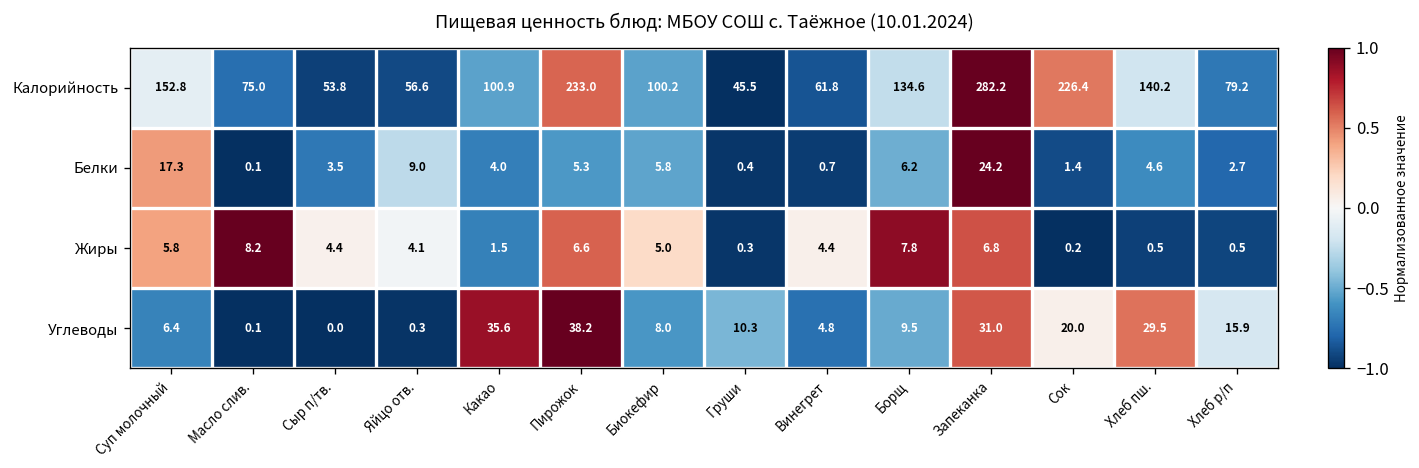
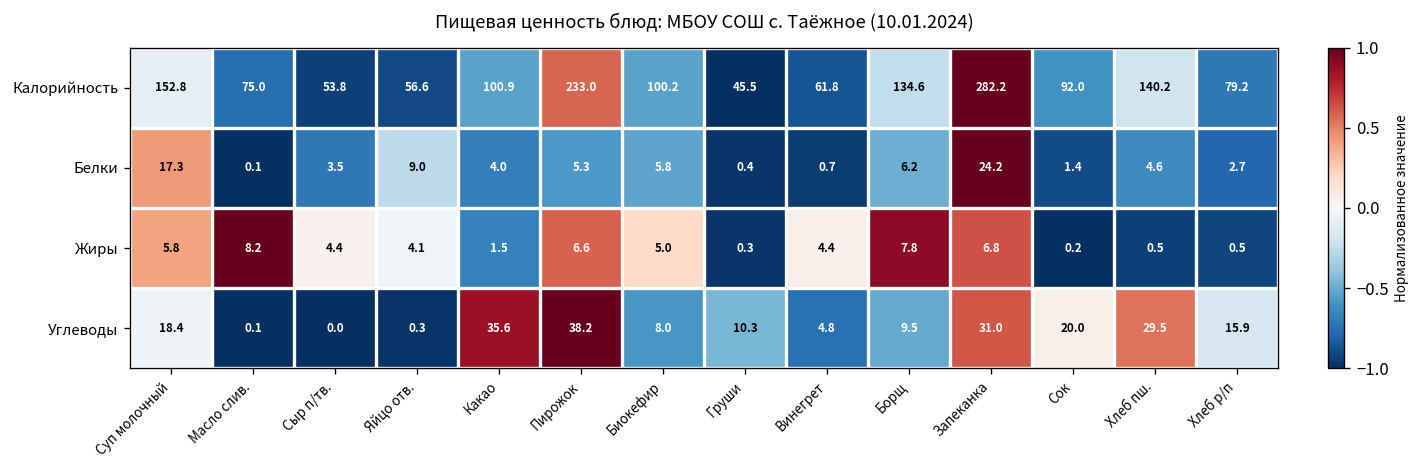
Калорийность, Сок: 226.4 -> 92.0
Углеводы, Суп молочный: 6.4 -> 18.4
